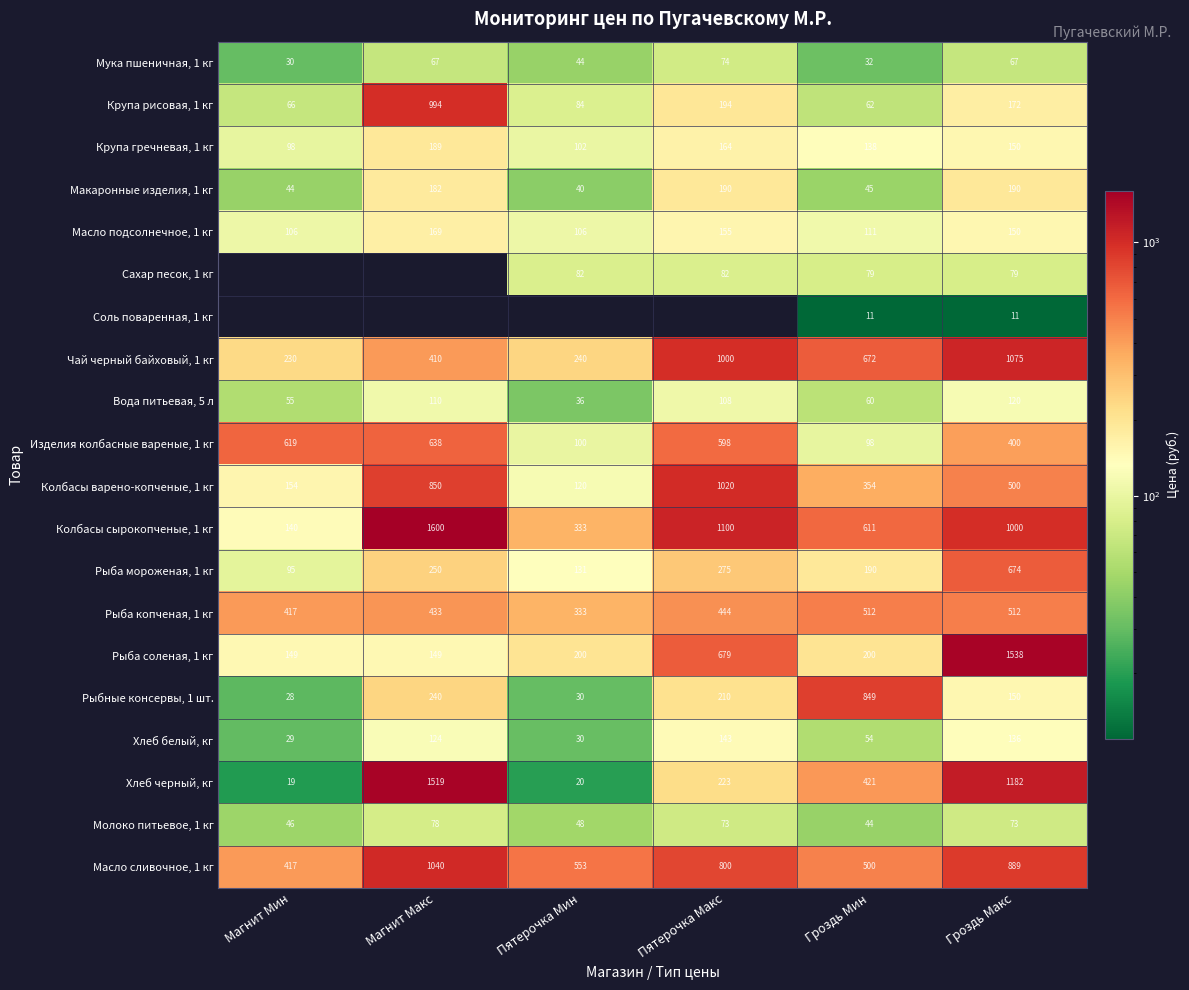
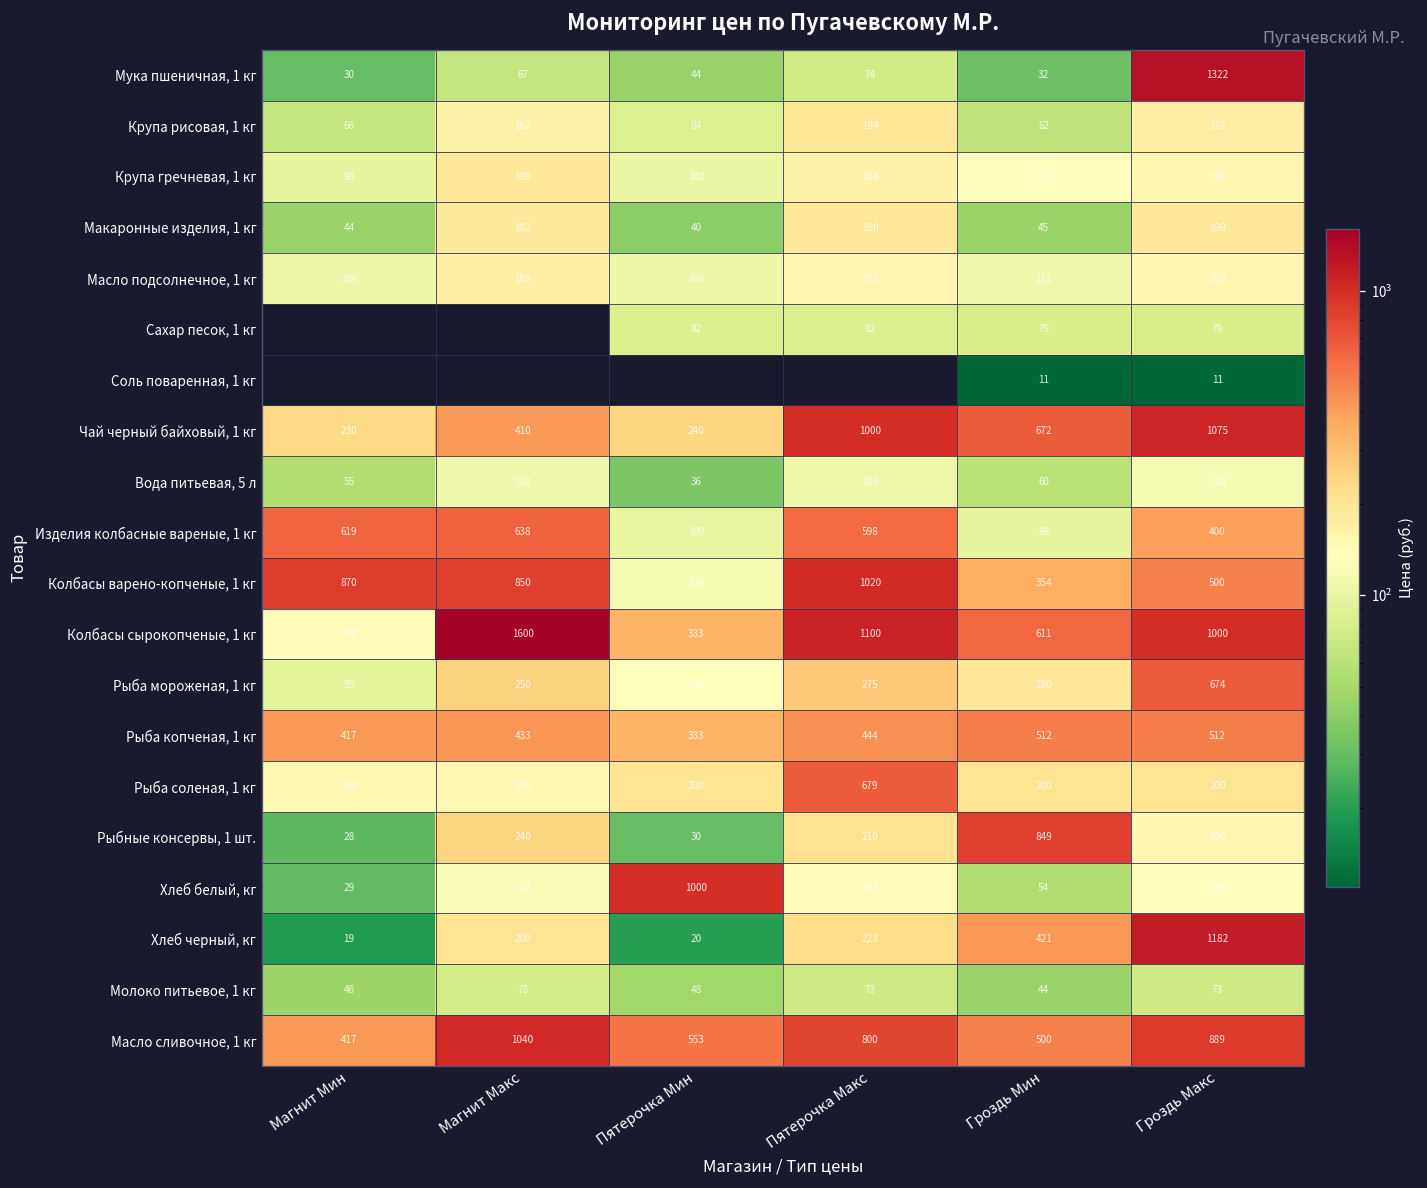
Мука пшеничная, 1 кг, Гроздь Макс: 67 -> 1322
Крупа рисовая, 1 кг, Магнит Макс: 994 -> 162
Колбасы варено-копченые, 1 кг, Магнит Мин: 154 -> 870
Рыба соленая, 1 кг, Гроздь Макс: 1538 -> 200
Хлеб белый, кг, Пятерочка Мин: 30 -> 1000
Хлеб черный, кг, Магнит Макс: 1519 -> 200
